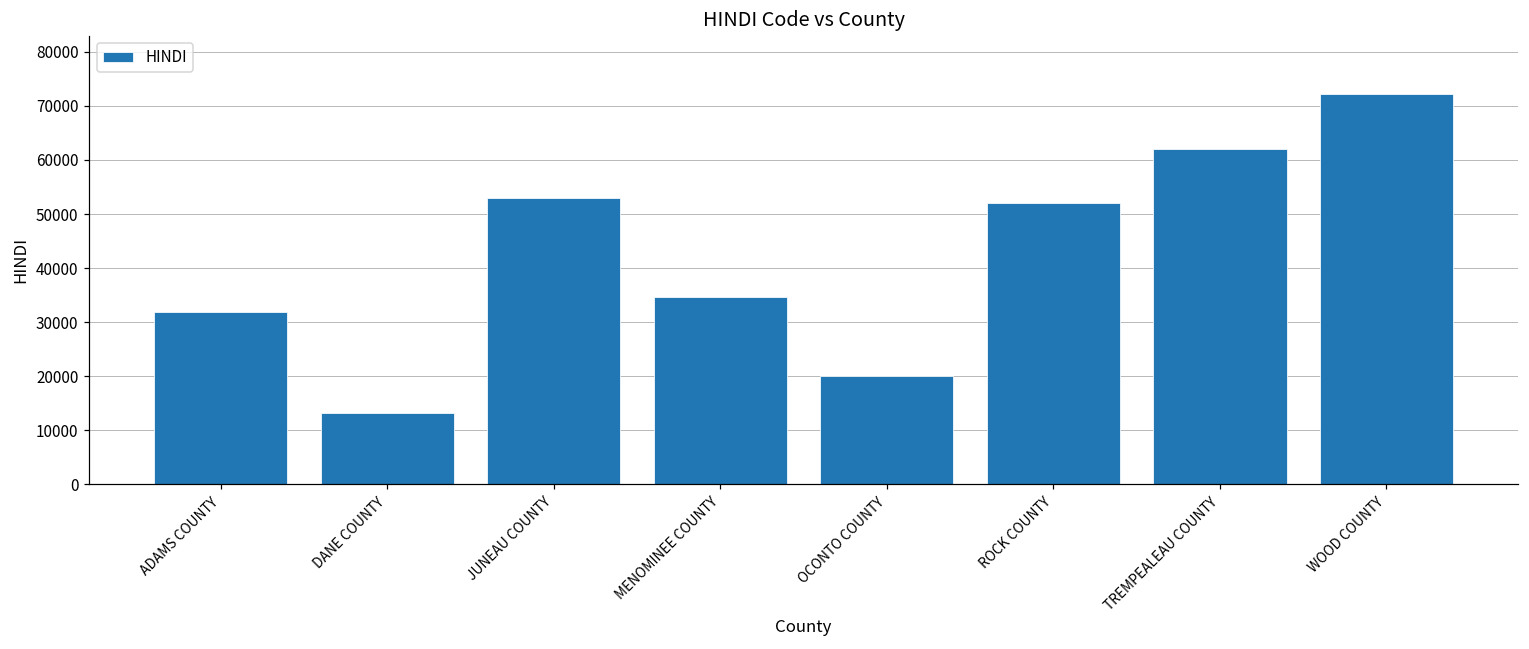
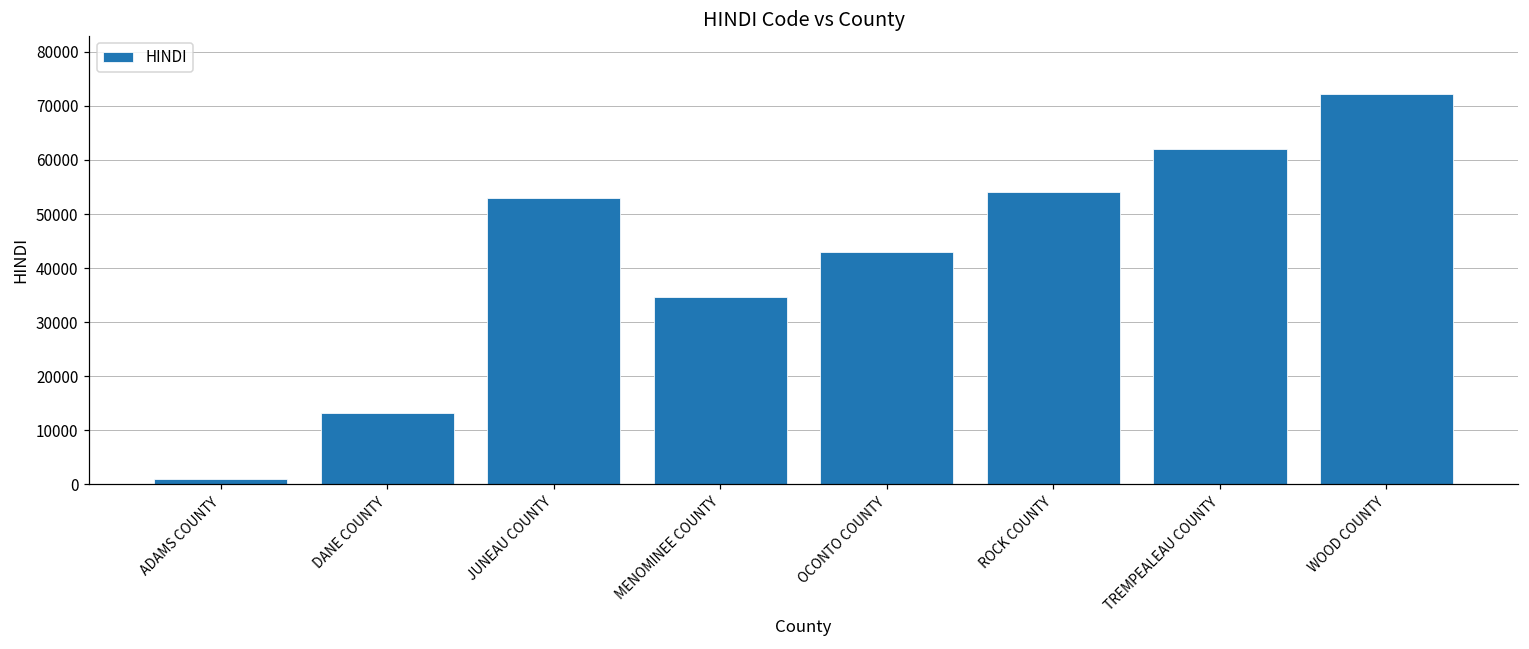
ADAMS COUNTY: 32000 -> 1000
OCONTO COUNTY: 20000 -> 43000
ROCK COUNTY: 52000 -> 54000
